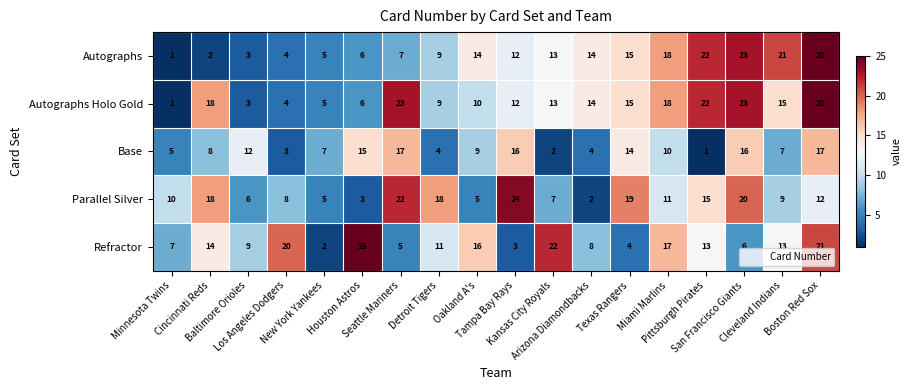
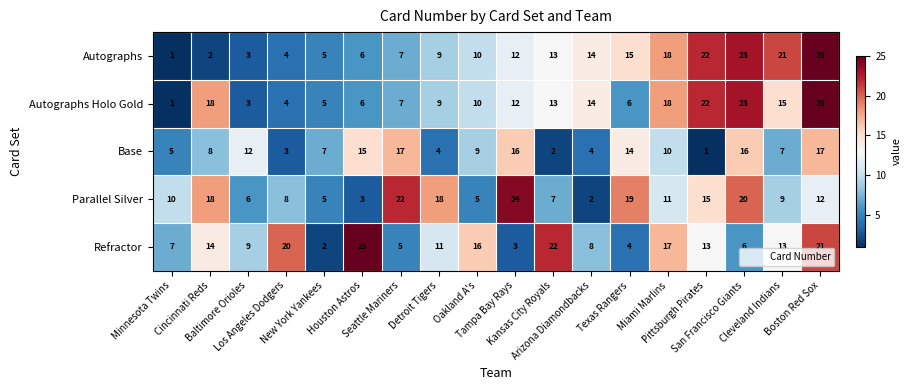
Autographs, Oakland A's: 14 -> 10
Autographs Holo Gold, Seattle Mariners: 23 -> 7
Autographs Holo Gold, Texas Rangers: 15 -> 6
